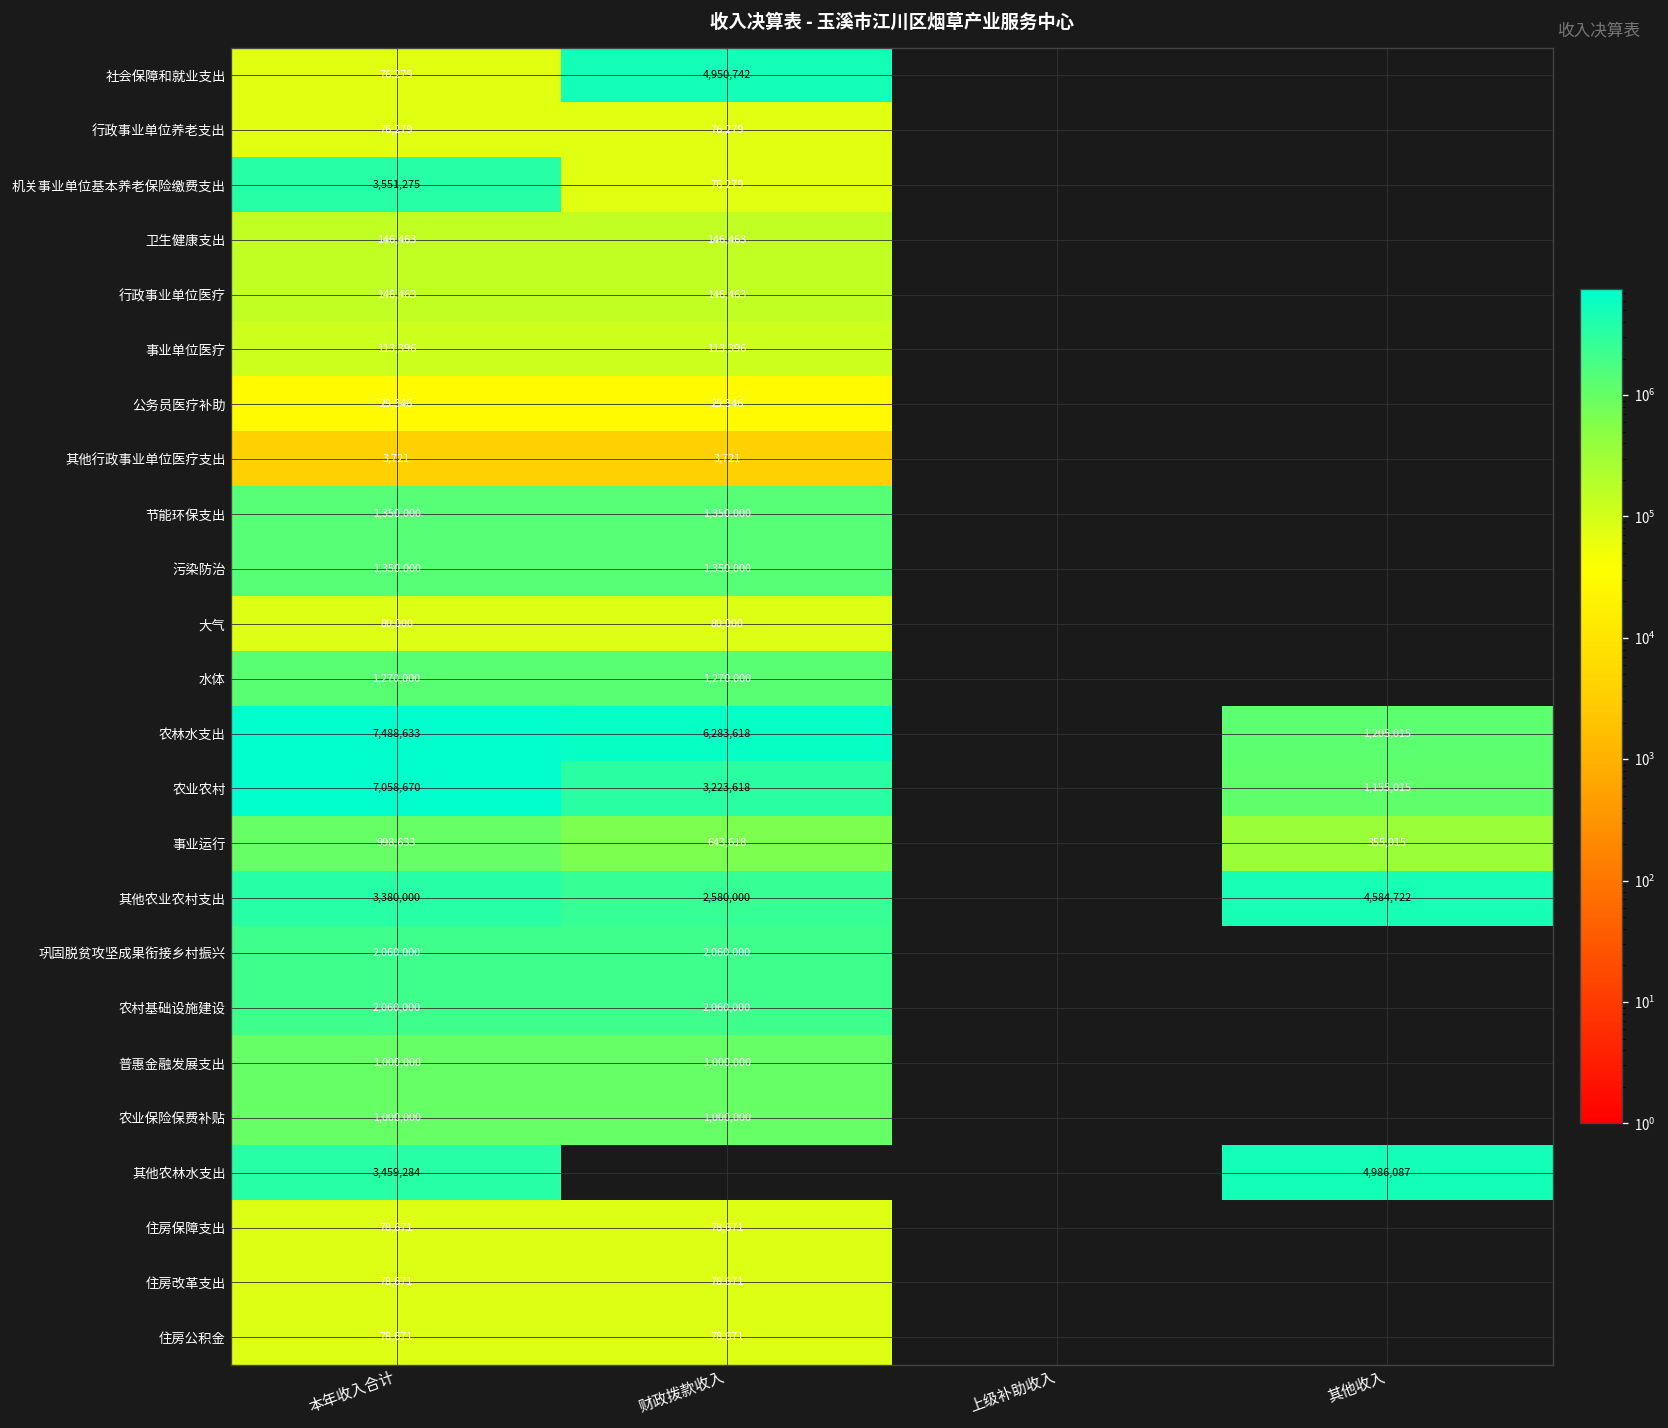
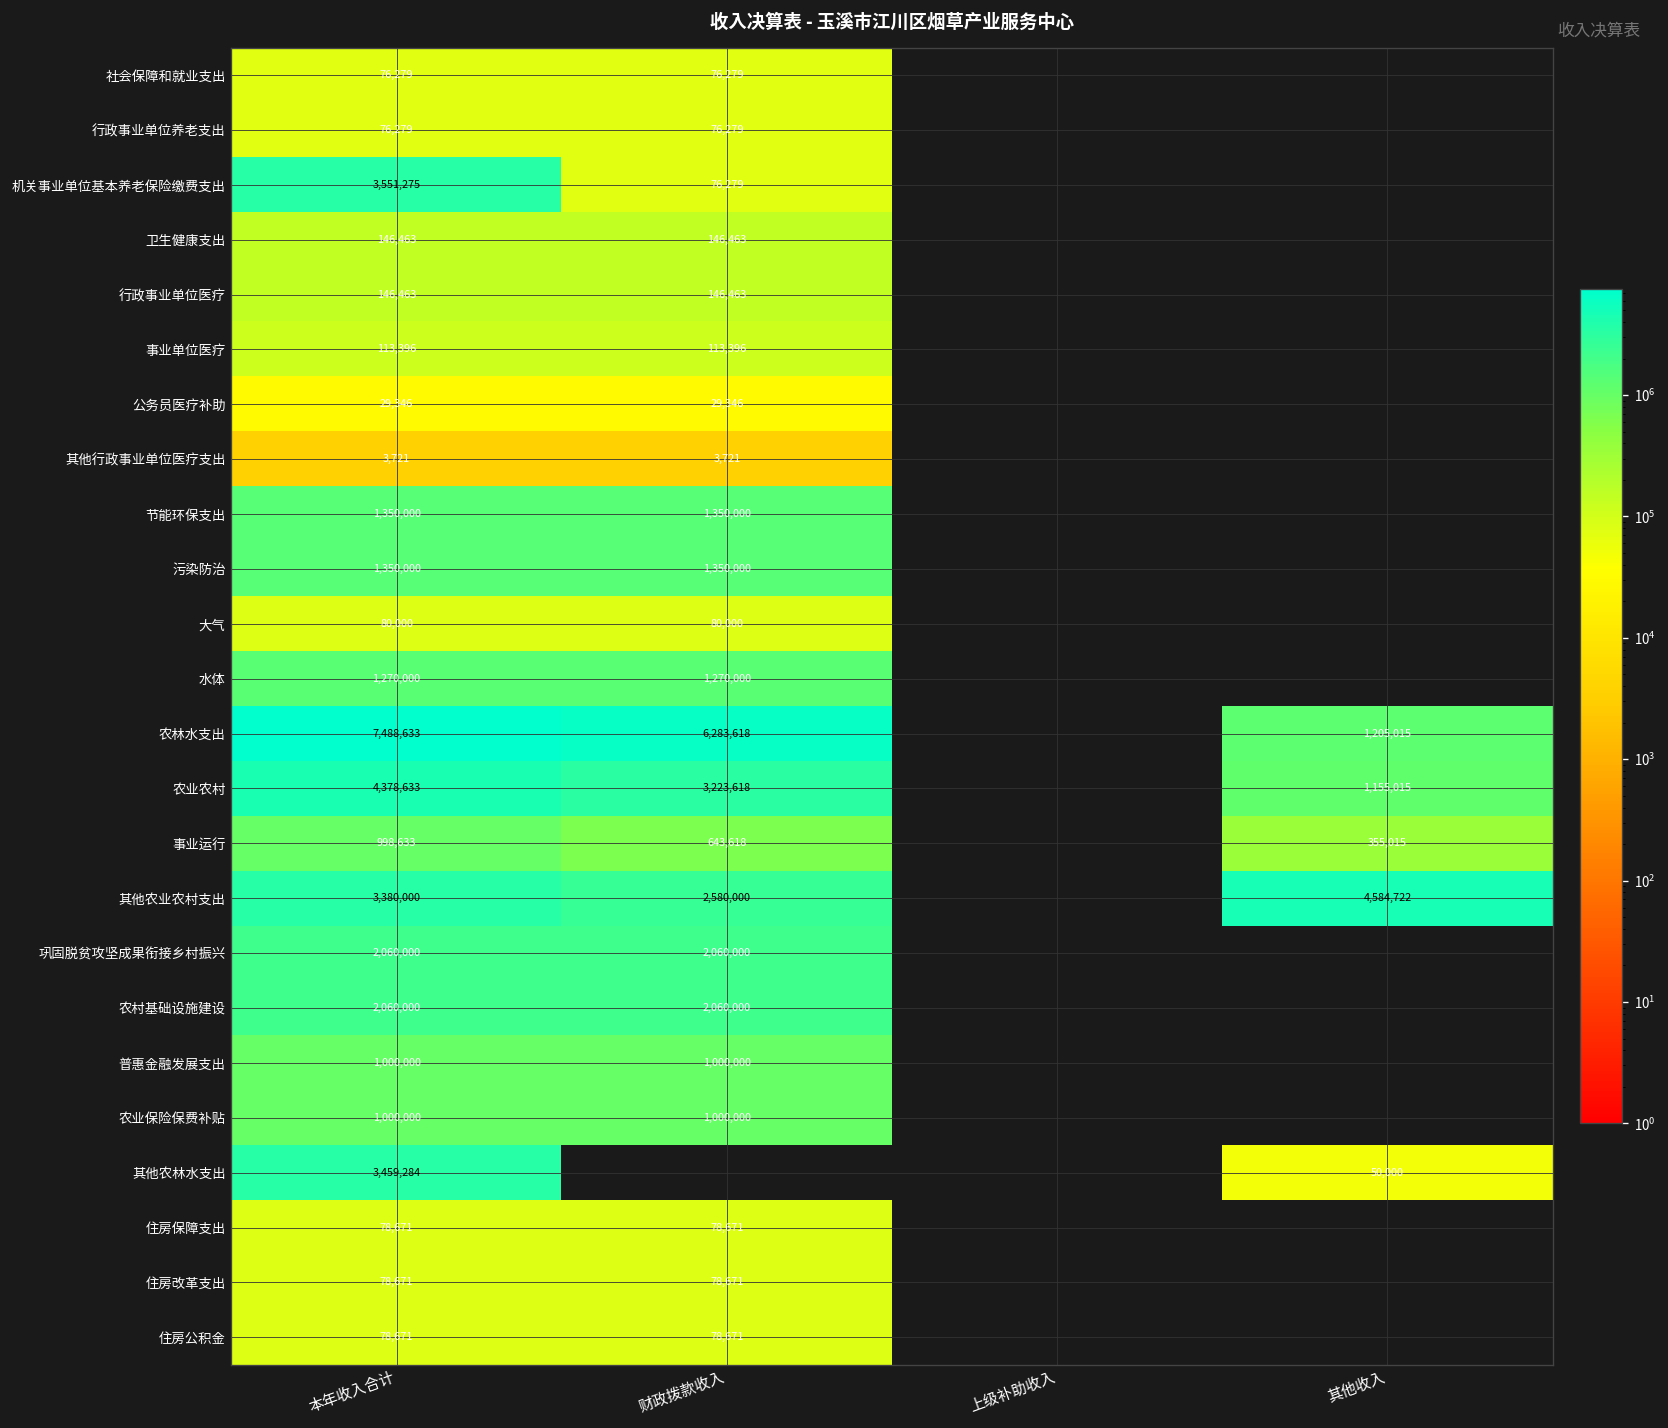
社会保障和就业支出, 财政拨款收入: 4,950,742 -> 76,279
农业农村, 本年收入合计: 7,058,670 -> 4,378,633
其他农林水支出, 其他收入: 4,986,087 -> 50,000
